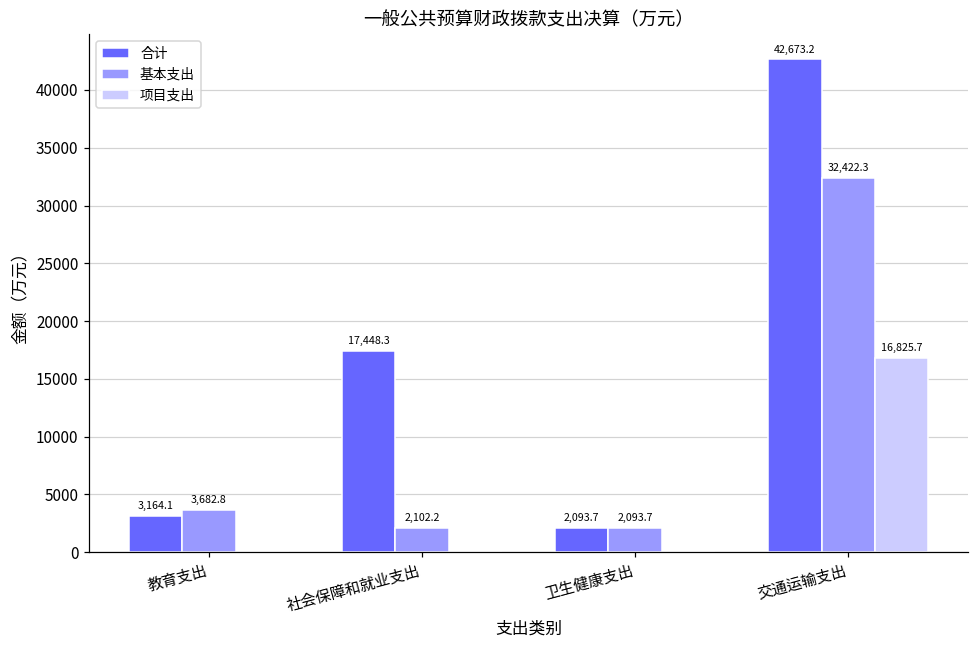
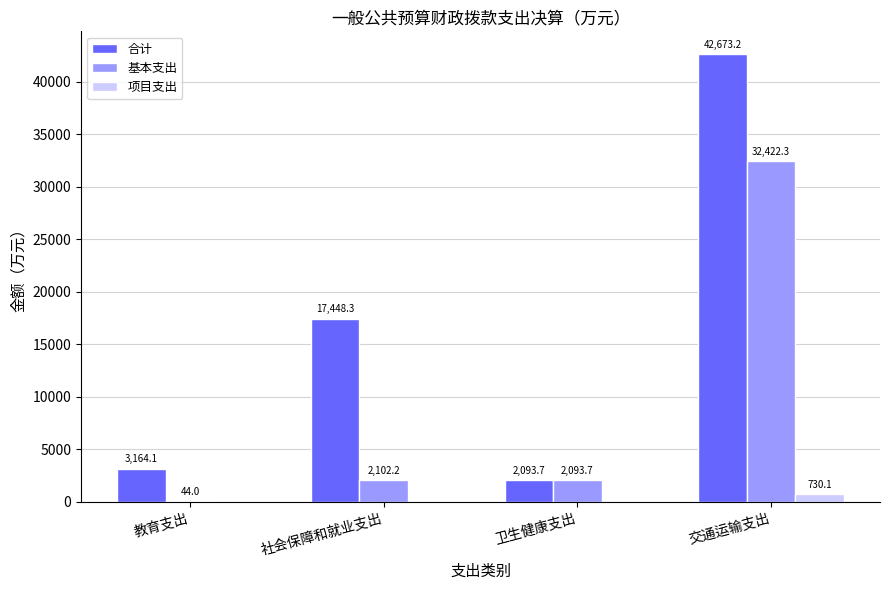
基本支出, 教育支出: 3,682.8 -> 44.0
项目支出, 交通运输支出: 16,825.7 -> 730.1
